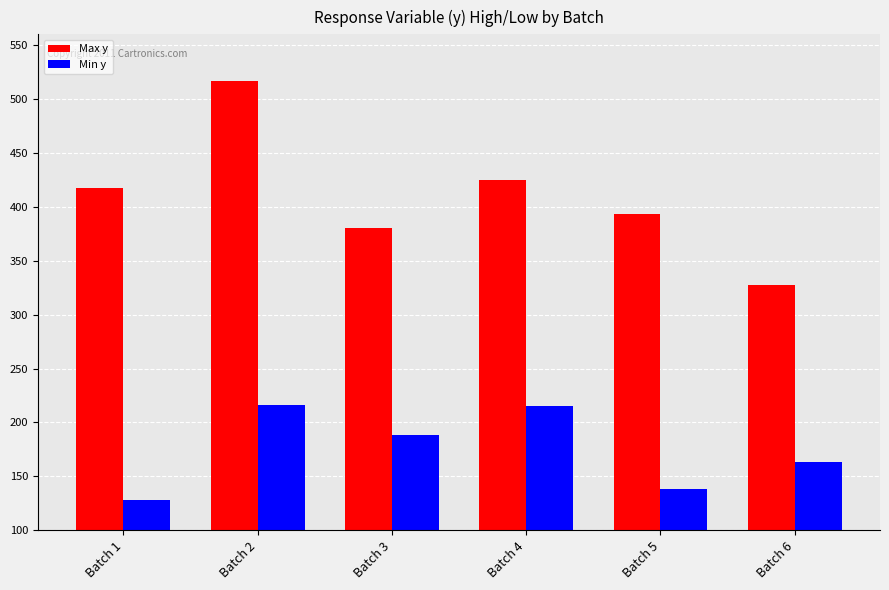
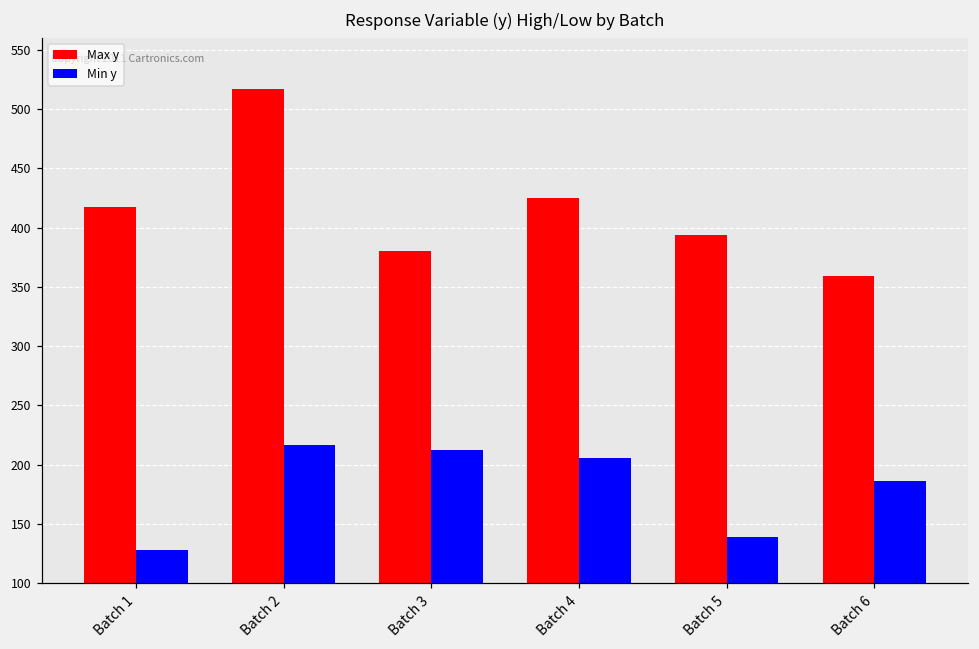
Min y, Batch 3: 188 -> 212
Min y, Batch 4: 216 -> 206
Max y, Batch 6: 327 -> 359
Min y, Batch 6: 163 -> 187
